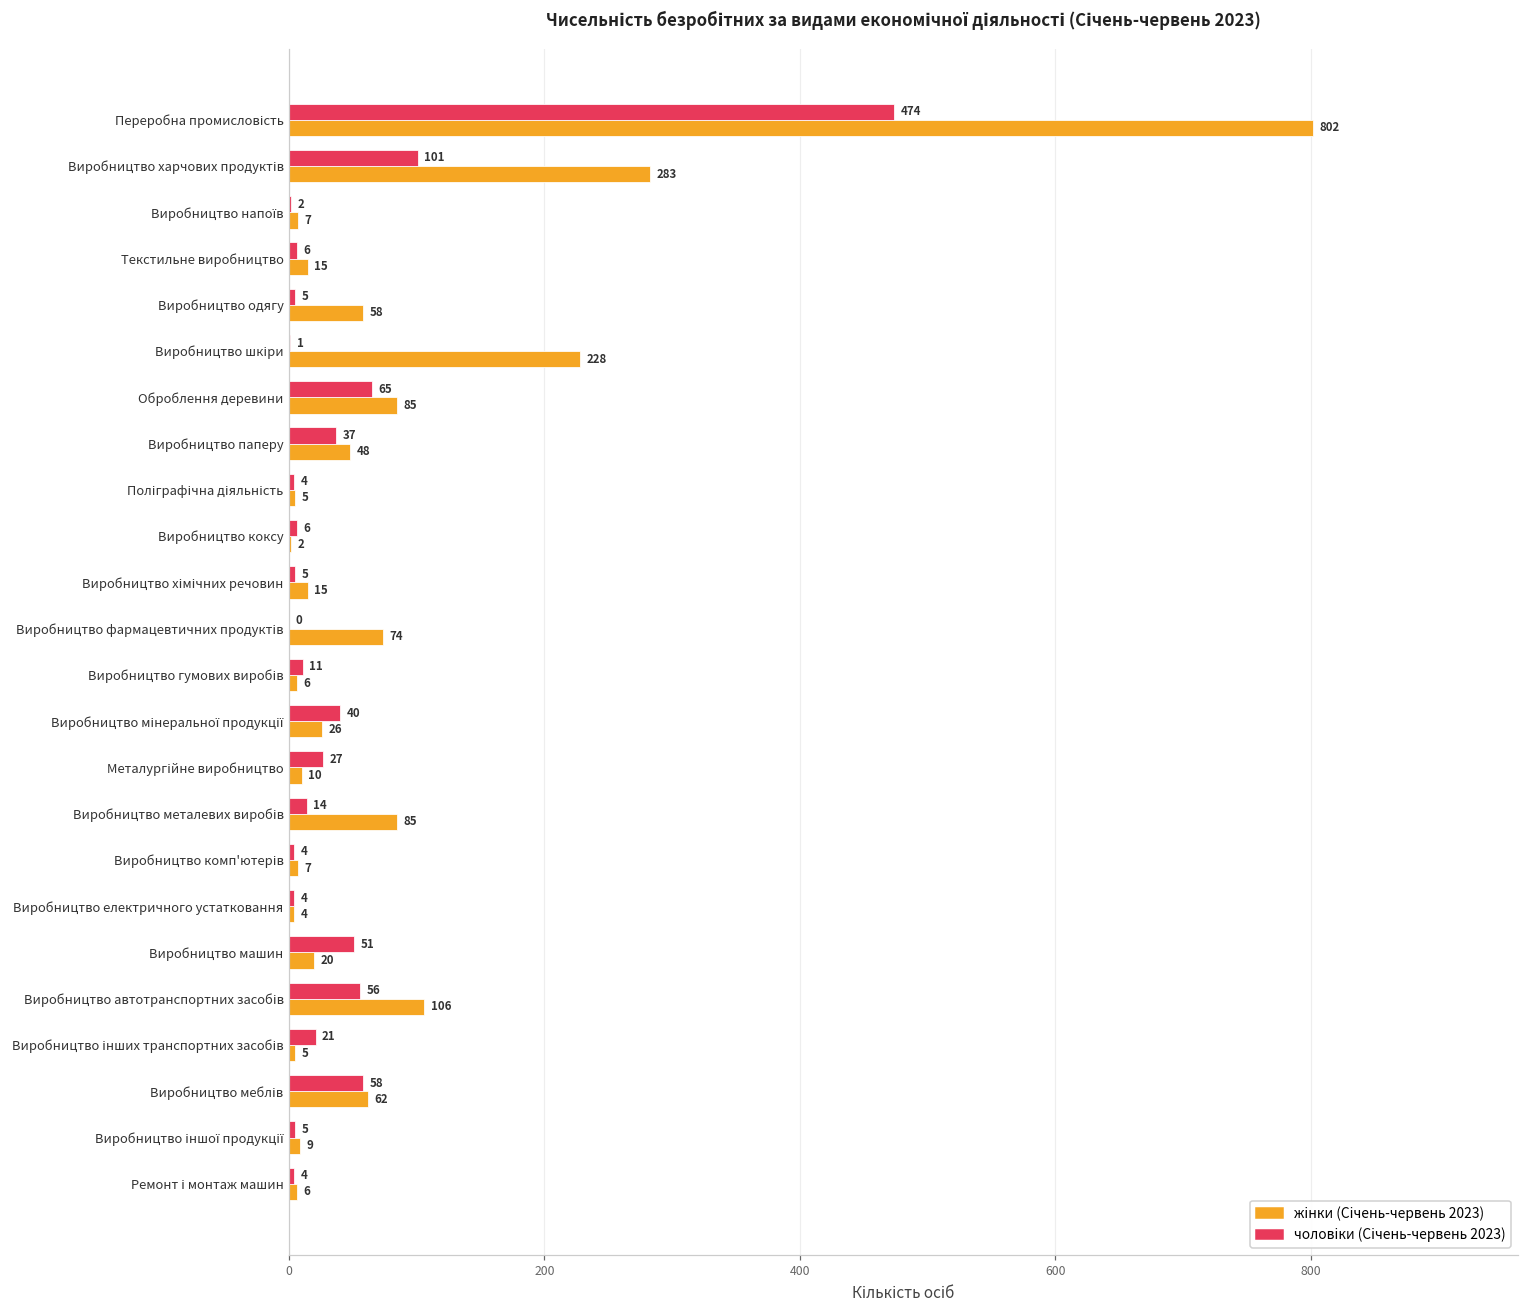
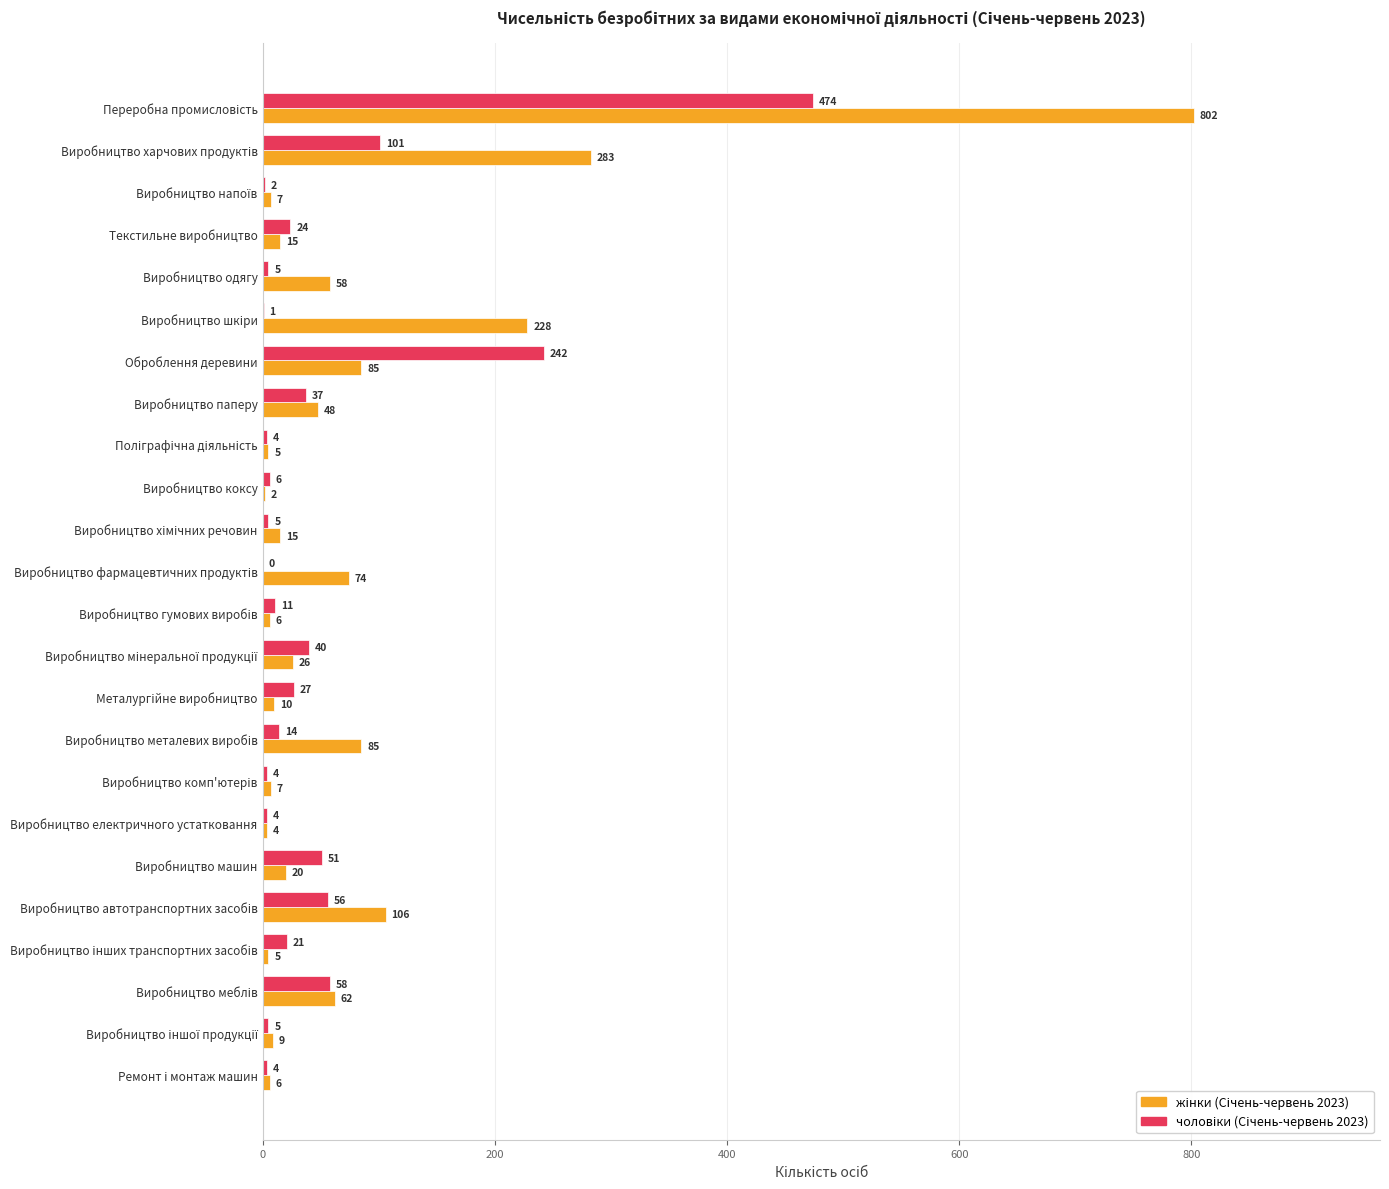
чоловіки (Січень-червень 2023), Текстильне виробництво: 6 -> 24
чоловіки (Січень-червень 2023), Оброблення деревини: 65 -> 242
